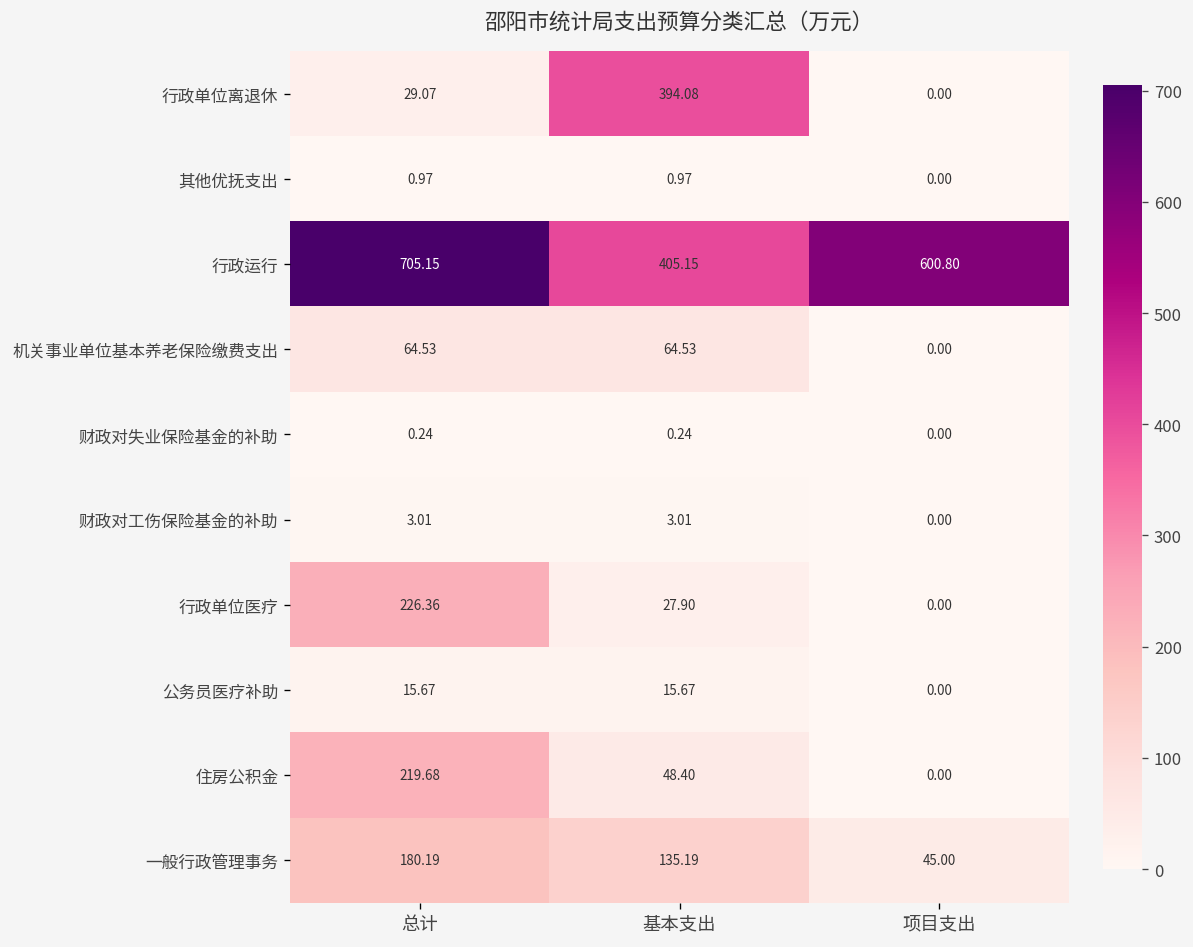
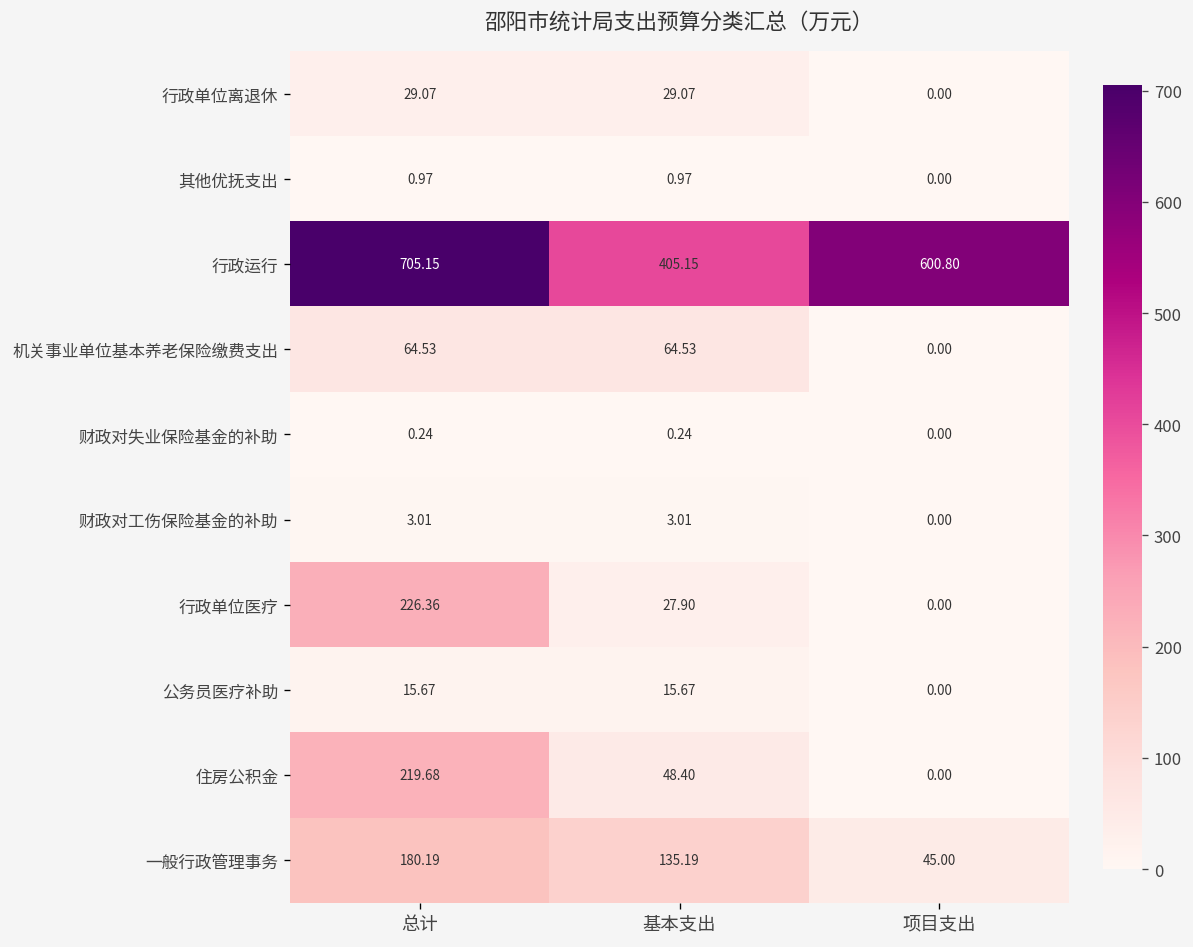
行政单位离退休, 基本支出: 394.08 -> 29.07
